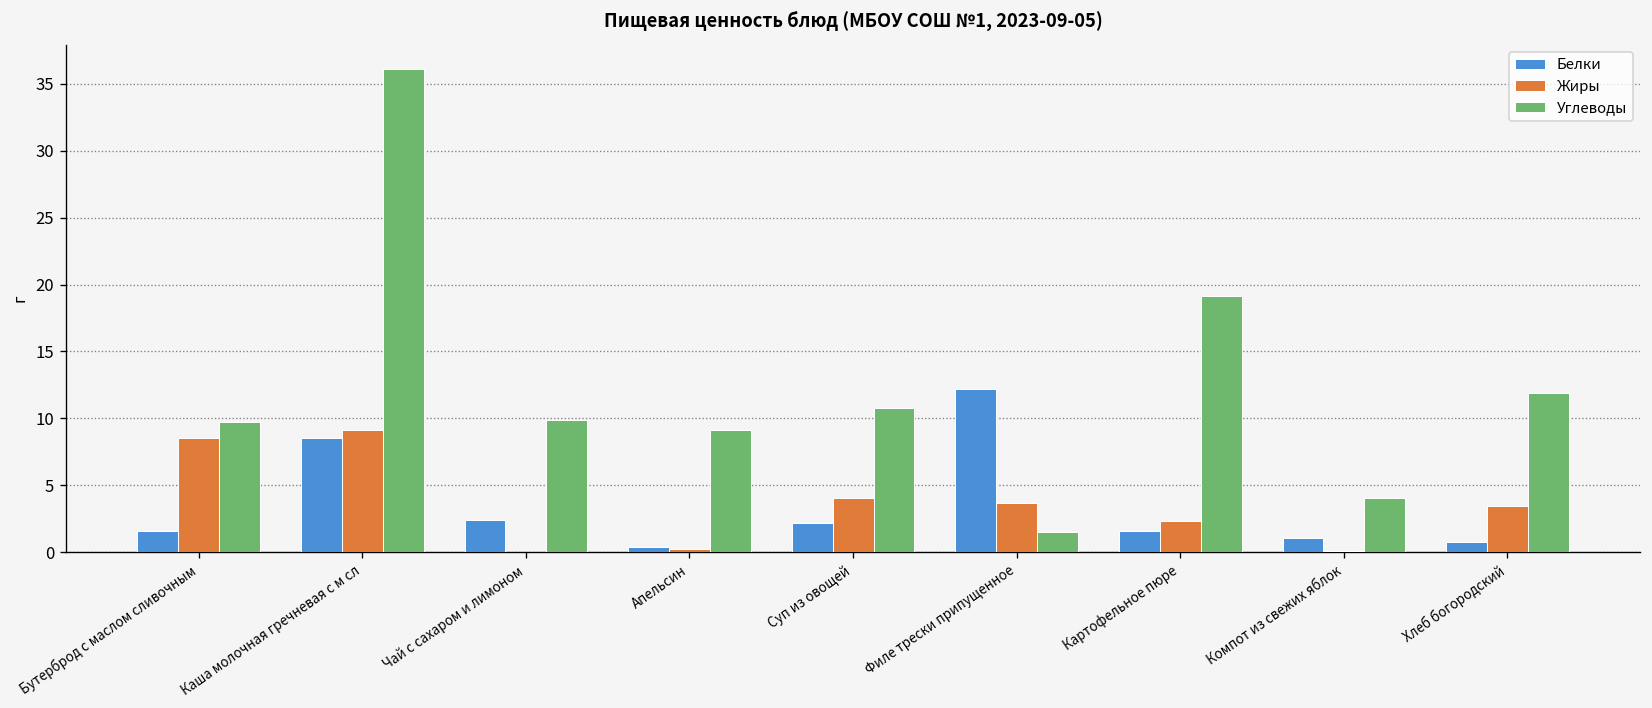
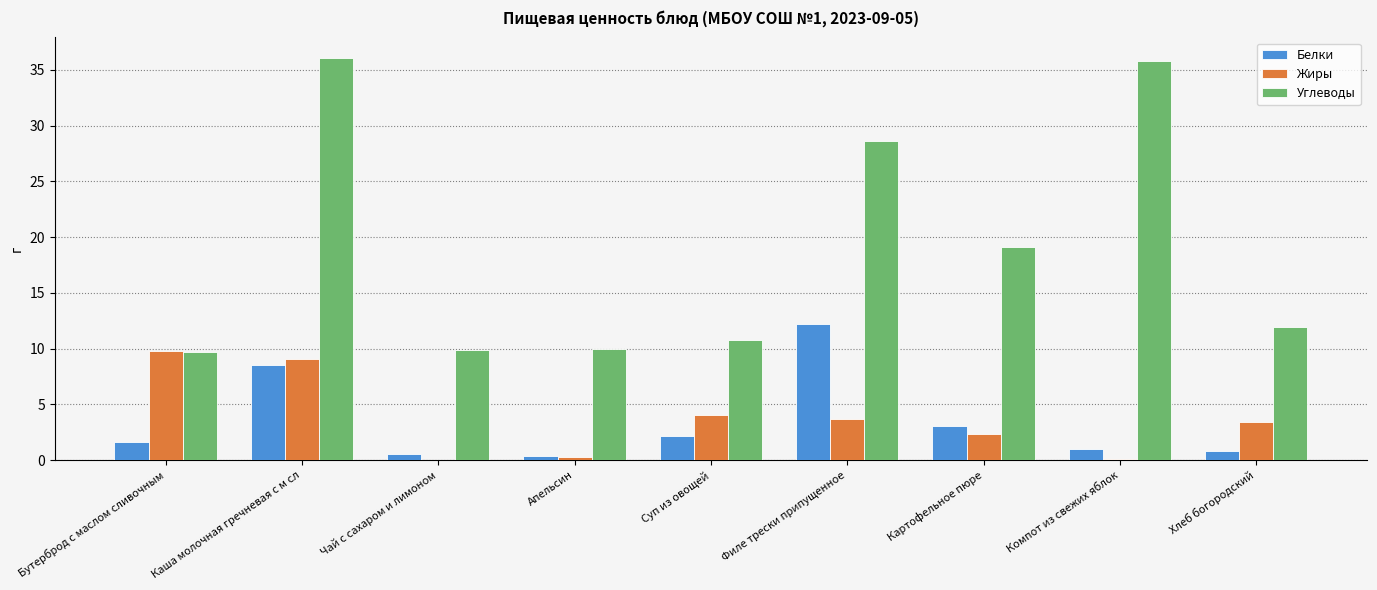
Жиры, Бутерброд с маслом сливочным: 8.5 -> 9.8
Белки, Чай с сахаром и лимоном: 2.4 -> 0.5
Углеводы, Апельсин: 9.1 -> 10.0
Углеводы, Филе трески припущенное: 1.5 -> 28.6
Белки, Картофельное пюре: 1.6 -> 3.1
Углеводы, Компот из свежих яблок: 4.1 -> 35.8
